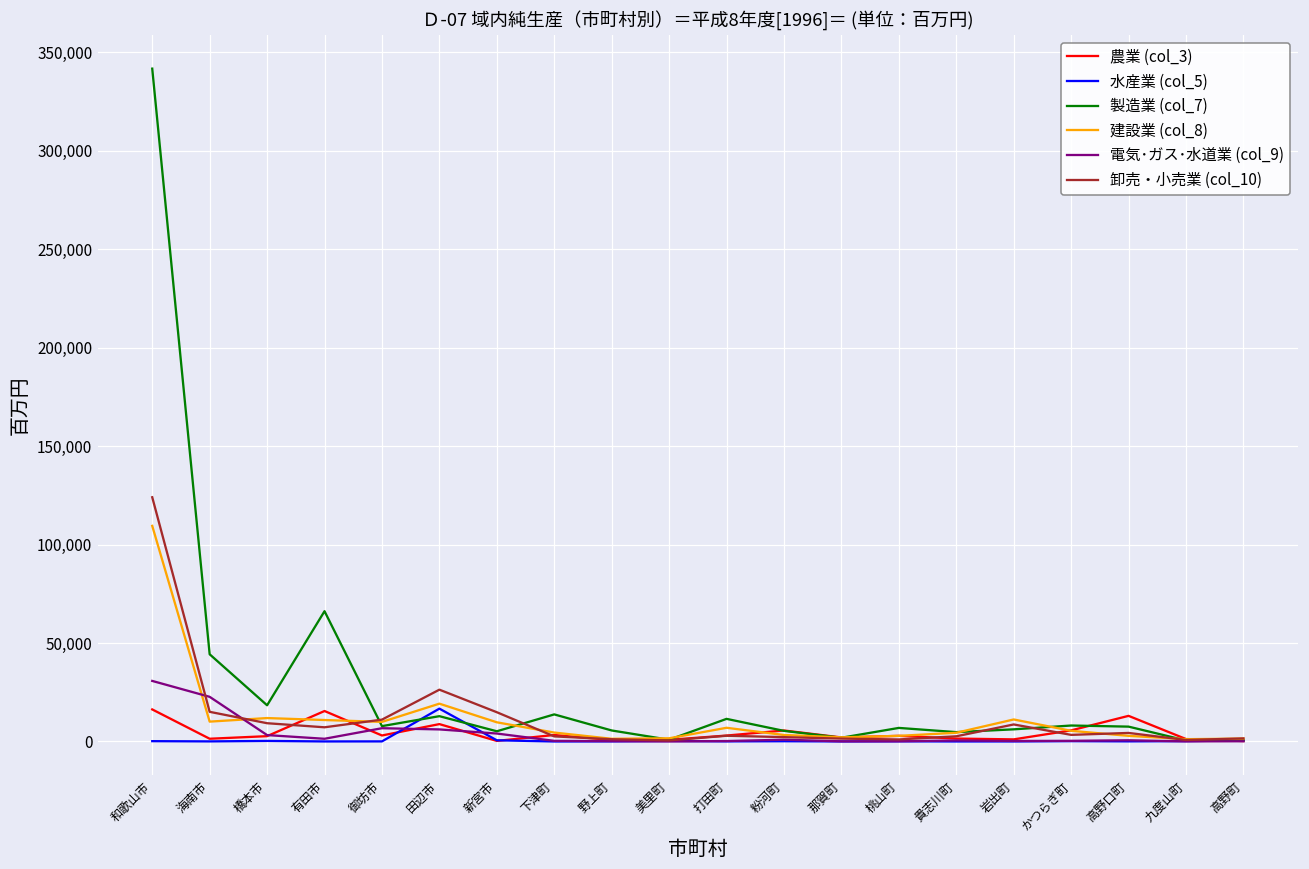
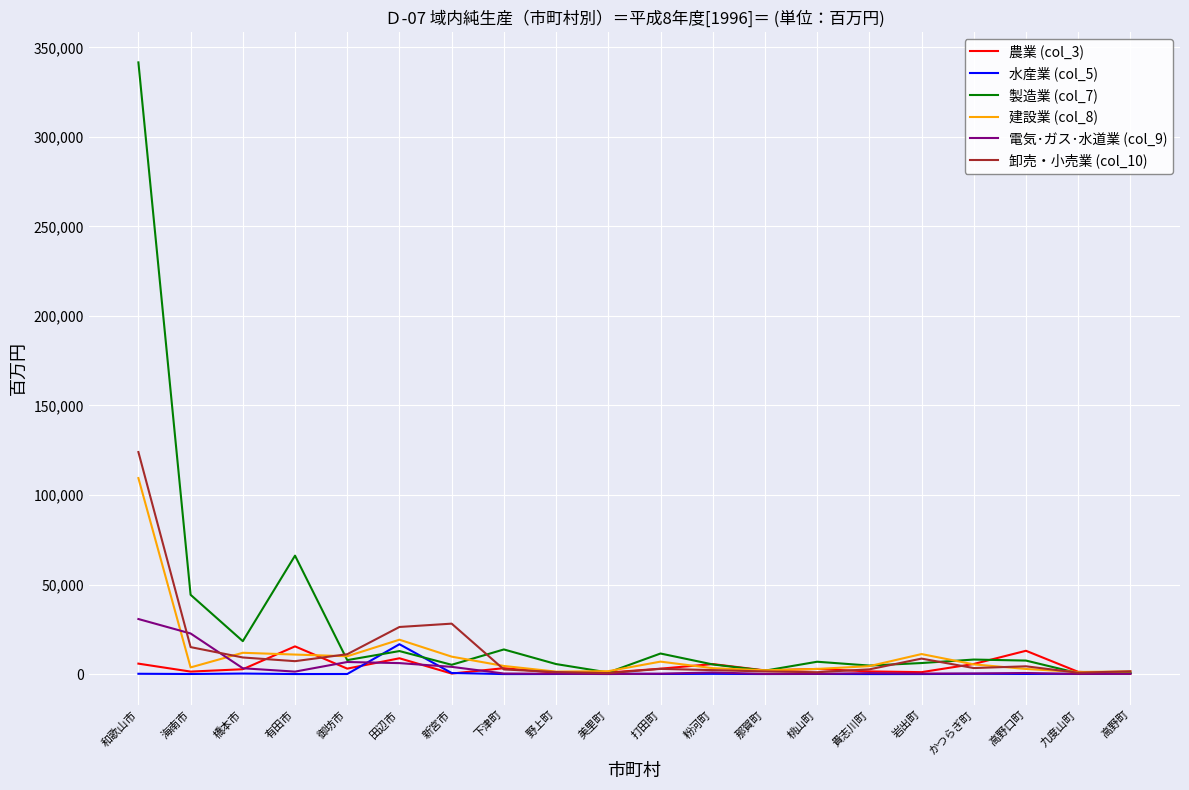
農業 (col_3), 和歌山市: 16,000 -> 6,000
建設業 (col_8), 海南市: 10,000 -> 4,000
卸売・小売業 (col_10), 新宮市: 15,000 -> 28,000
